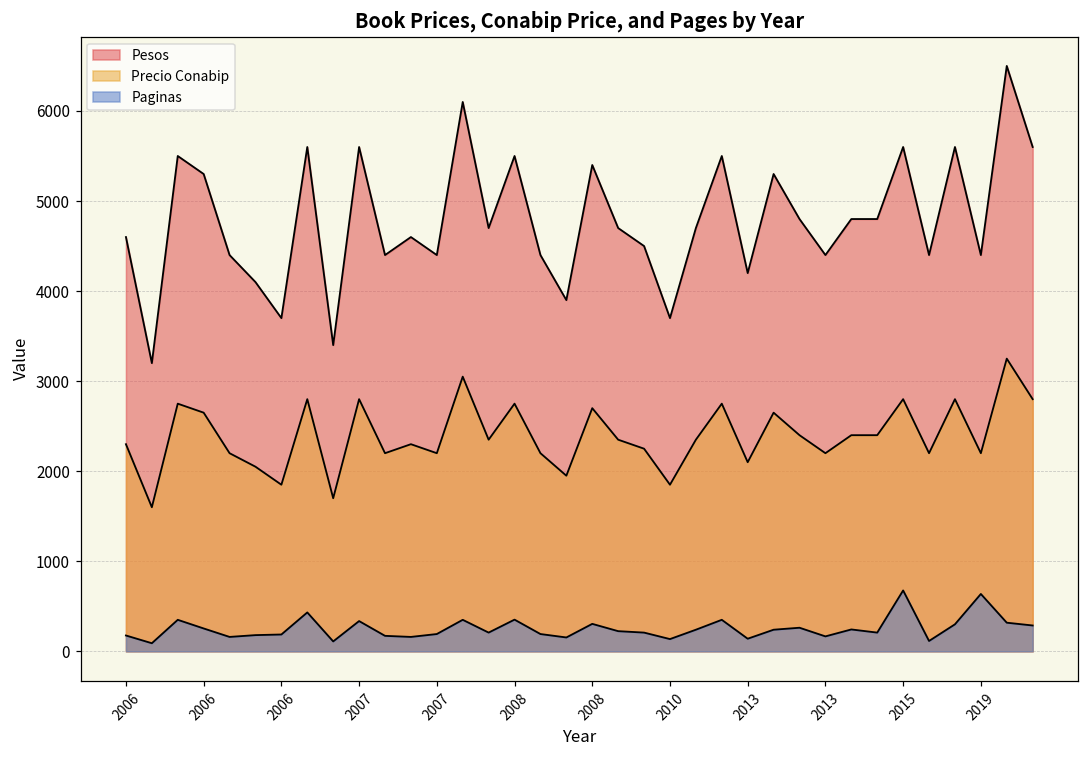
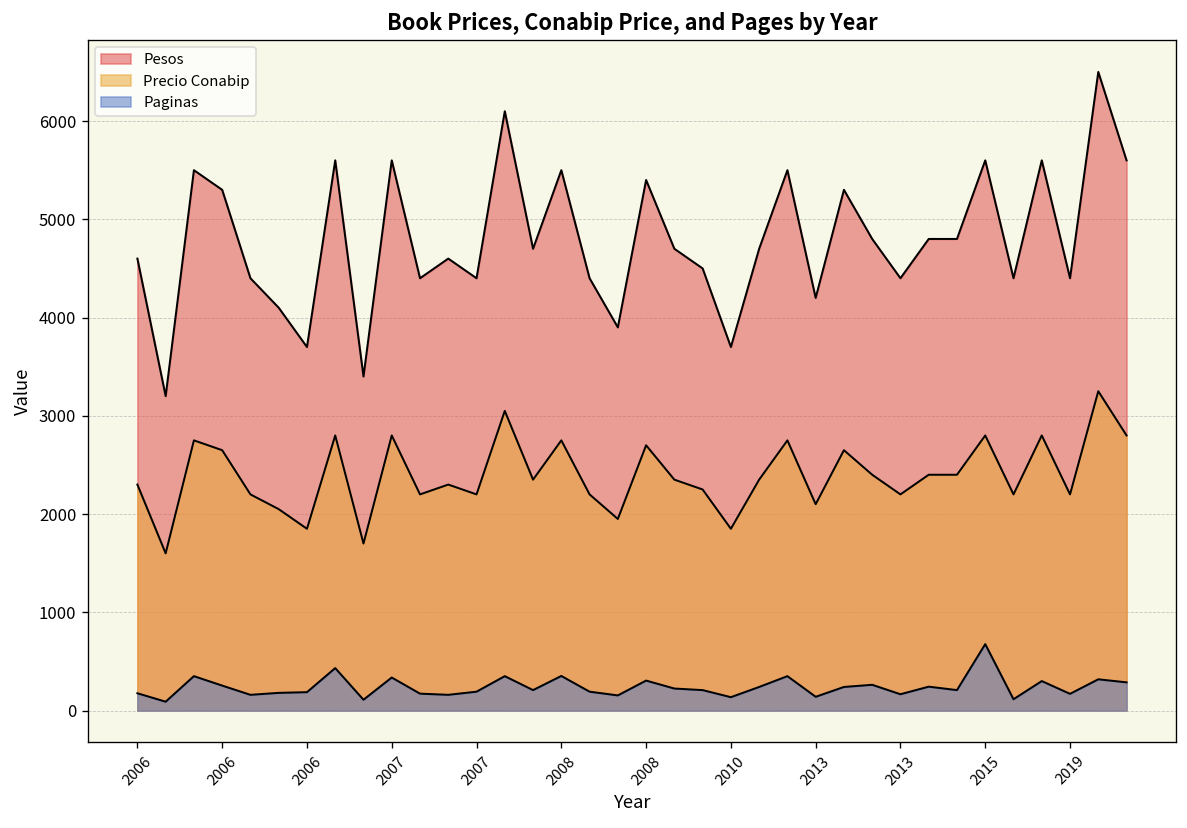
Paginas, 2019: 600 -> 200
